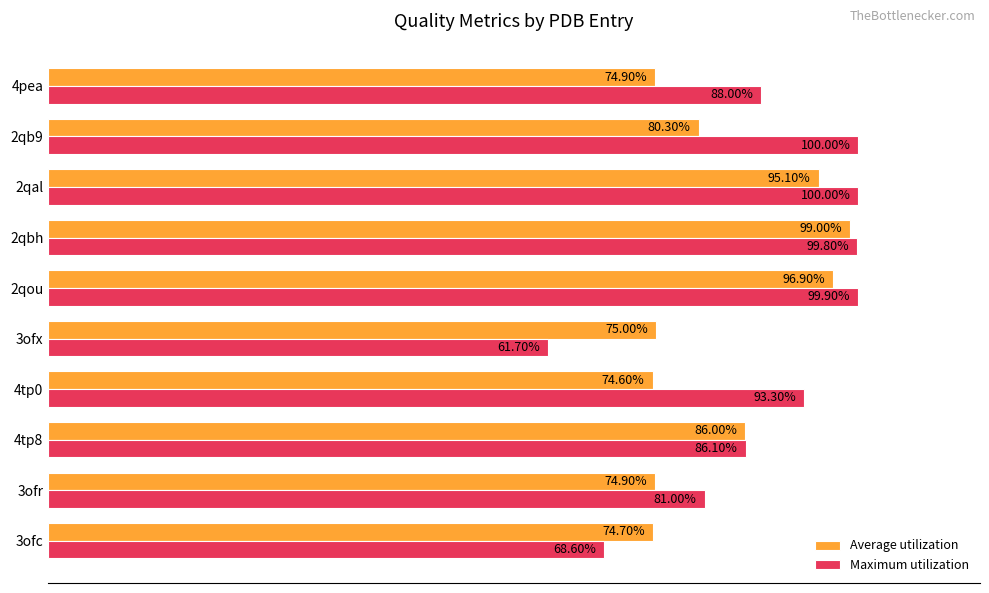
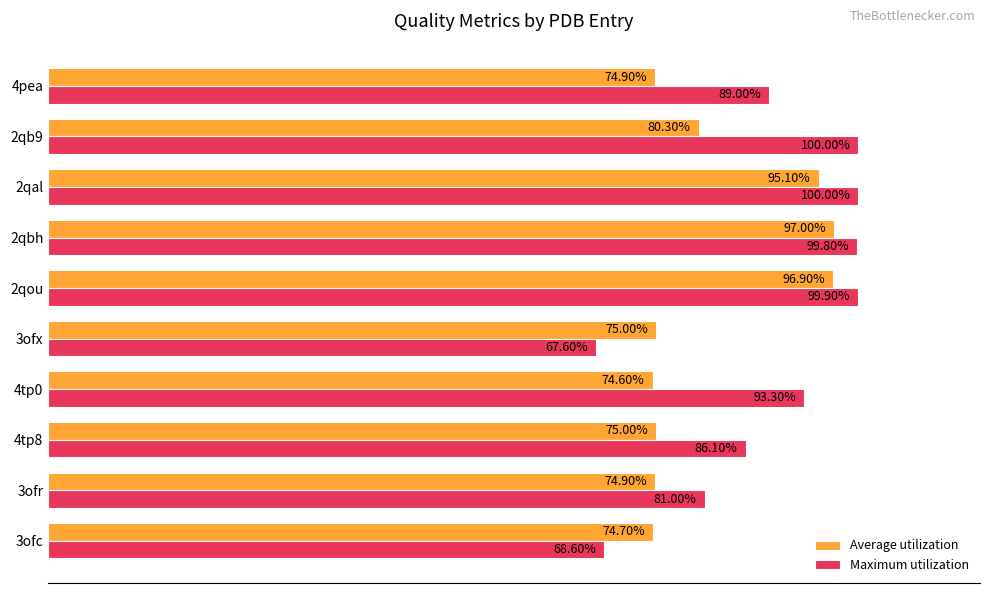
Maximum utilization, 4pea: 88.00% -> 89.00%
Average utilization, 2qbh: 99.00% -> 97.00%
Maximum utilization, 3ofx: 61.70% -> 67.60%
Average utilization, 4tp8: 86.00% -> 75.00%
